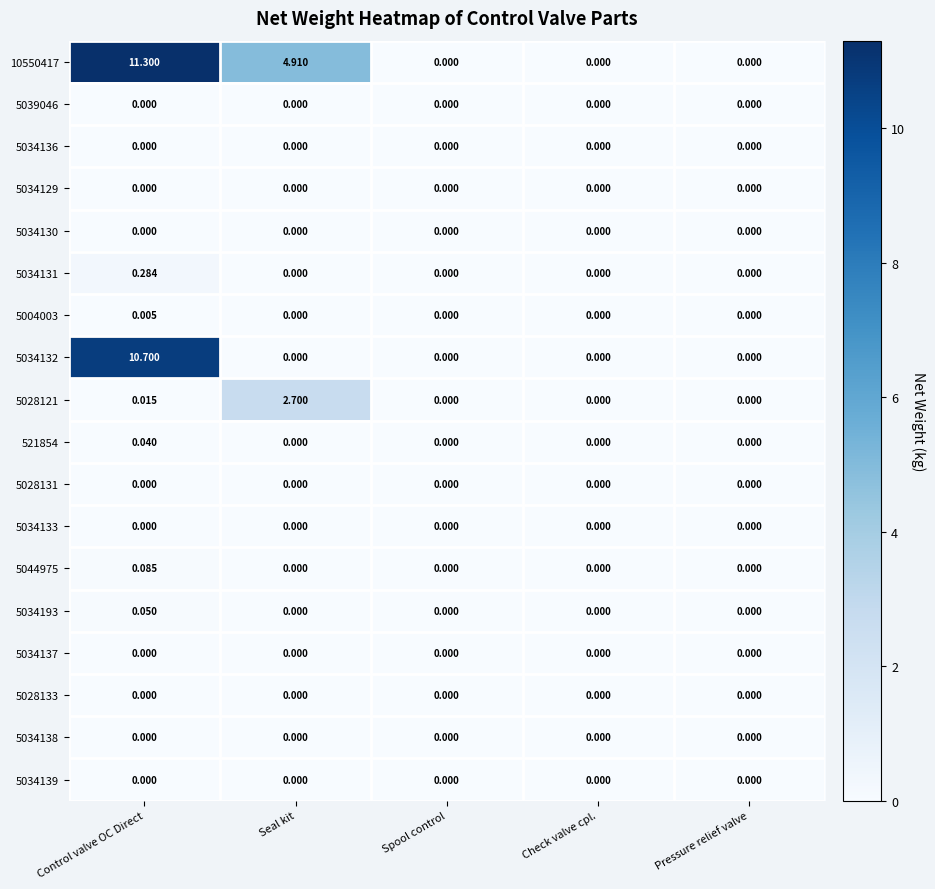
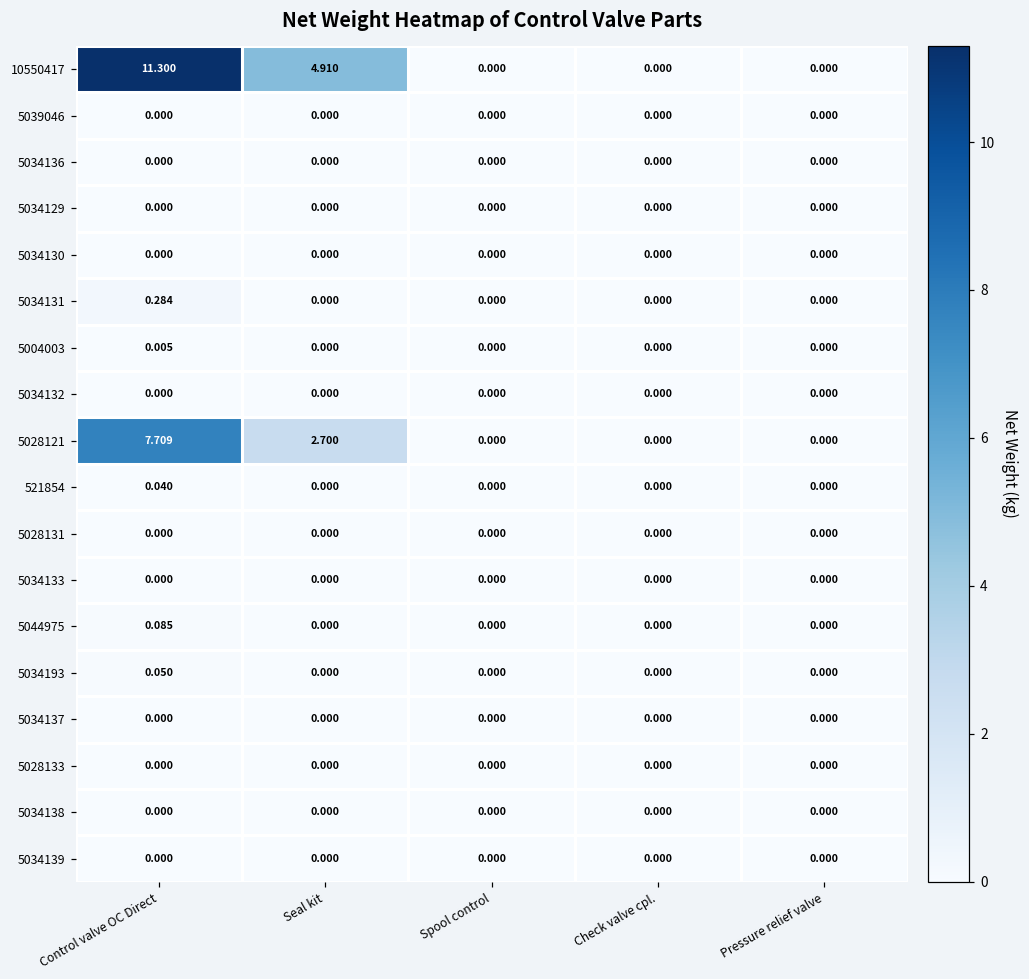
5034132, Control valve OC Direct: 10.700 -> 0.000
5028121, Control valve OC Direct: 0.015 -> 7.709
